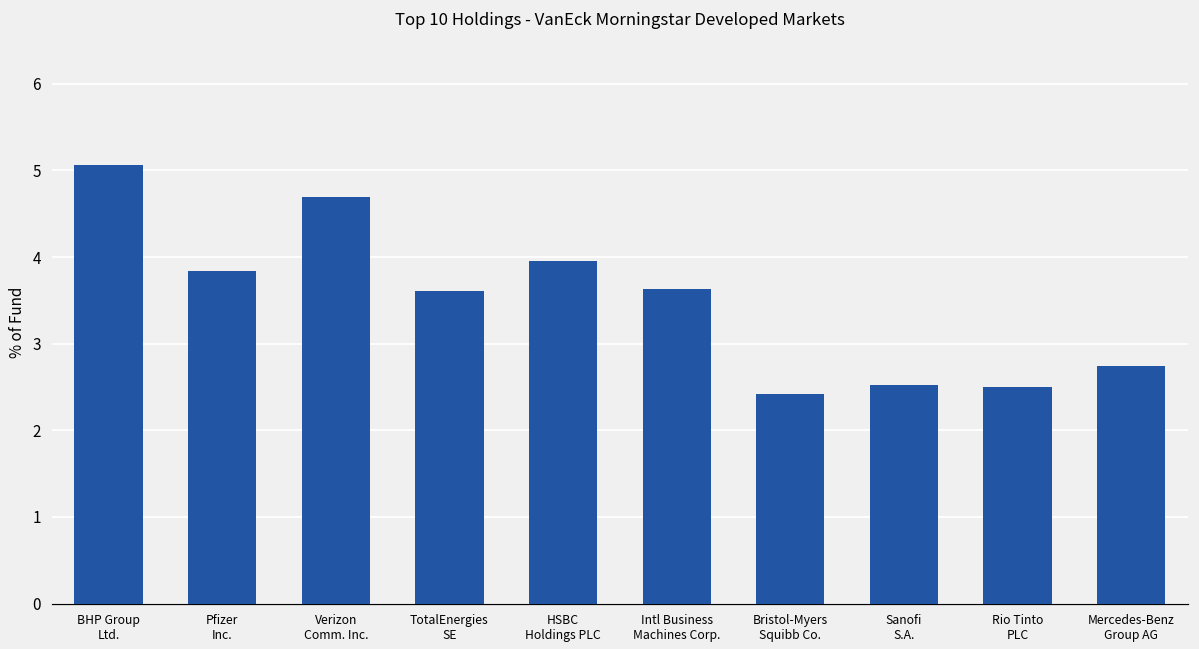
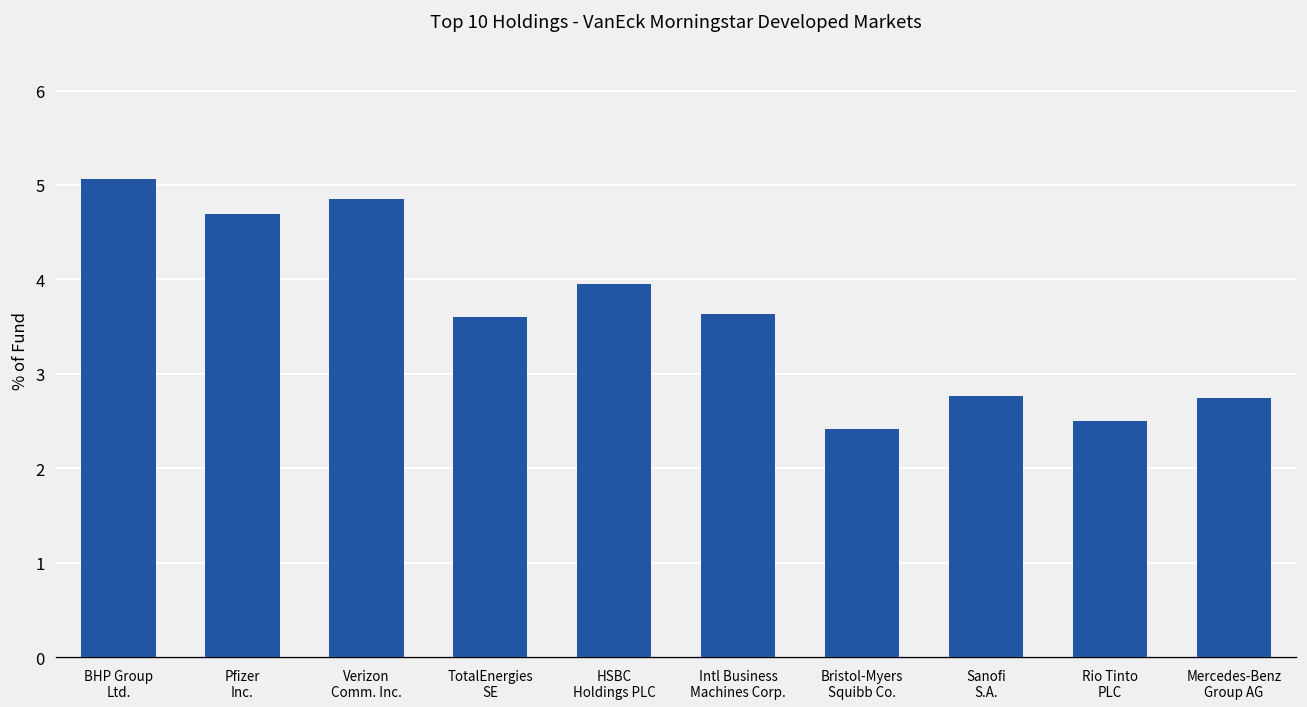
Pfizer Inc.: 3.8 -> 4.7
Verizon Comm. Inc.: 4.7 -> 4.9
Sanofi S.A.: 2.5 -> 2.8
